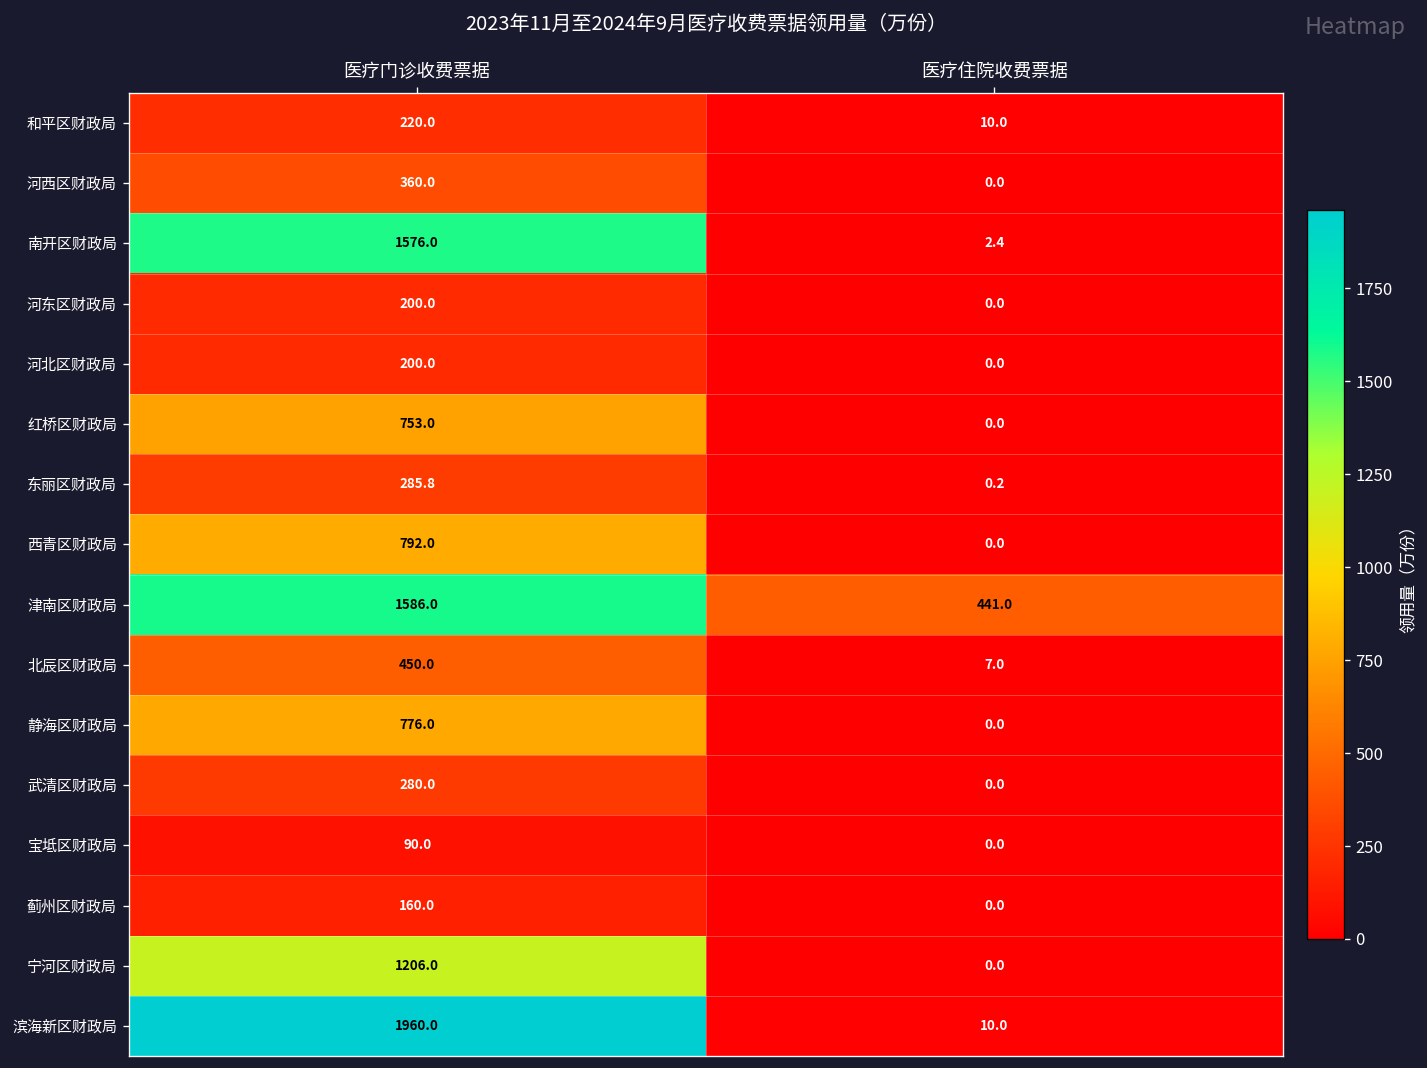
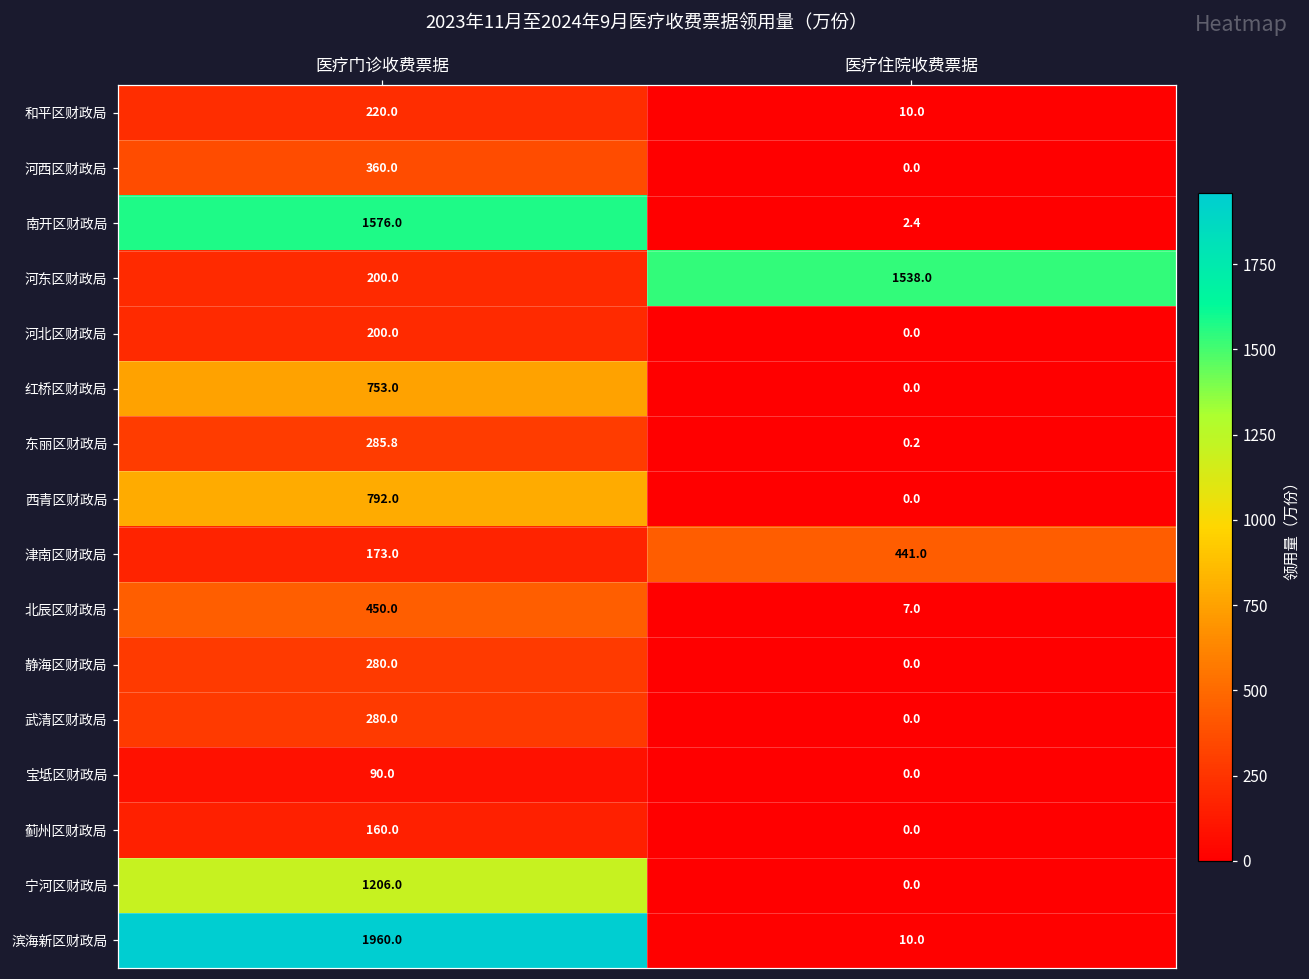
河东区财政局, 医疗住院收费票据: 0.0 -> 1538.0
津南区财政局, 医疗门诊收费票据: 1586.0 -> 173.0
静海区财政局, 医疗门诊收费票据: 776.0 -> 280.0
